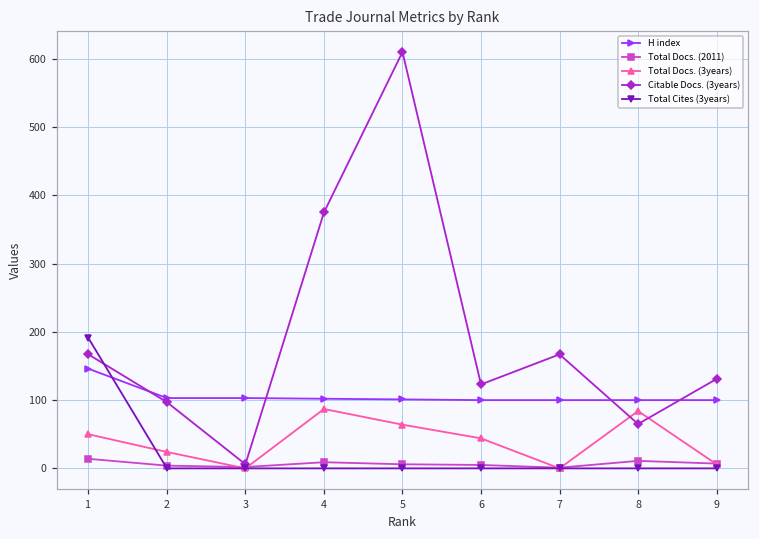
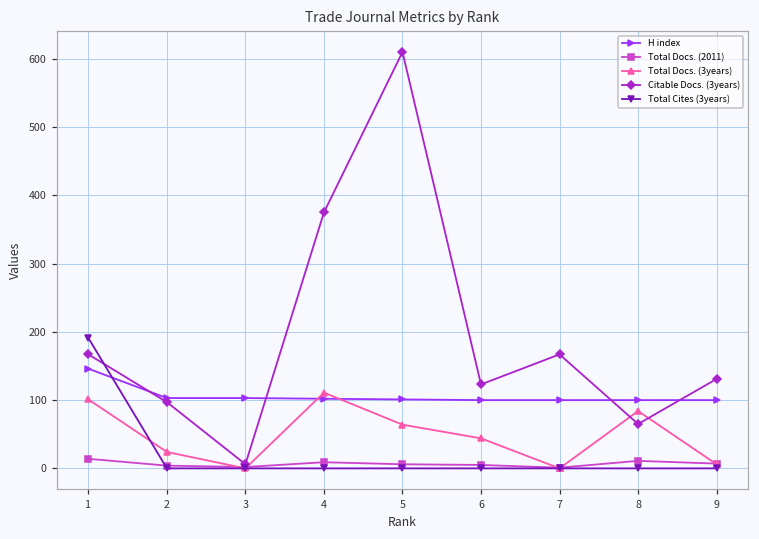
Total Docs. (3years), 1: 50 -> 100
Total Docs. (3years), 4: 90 -> 110
